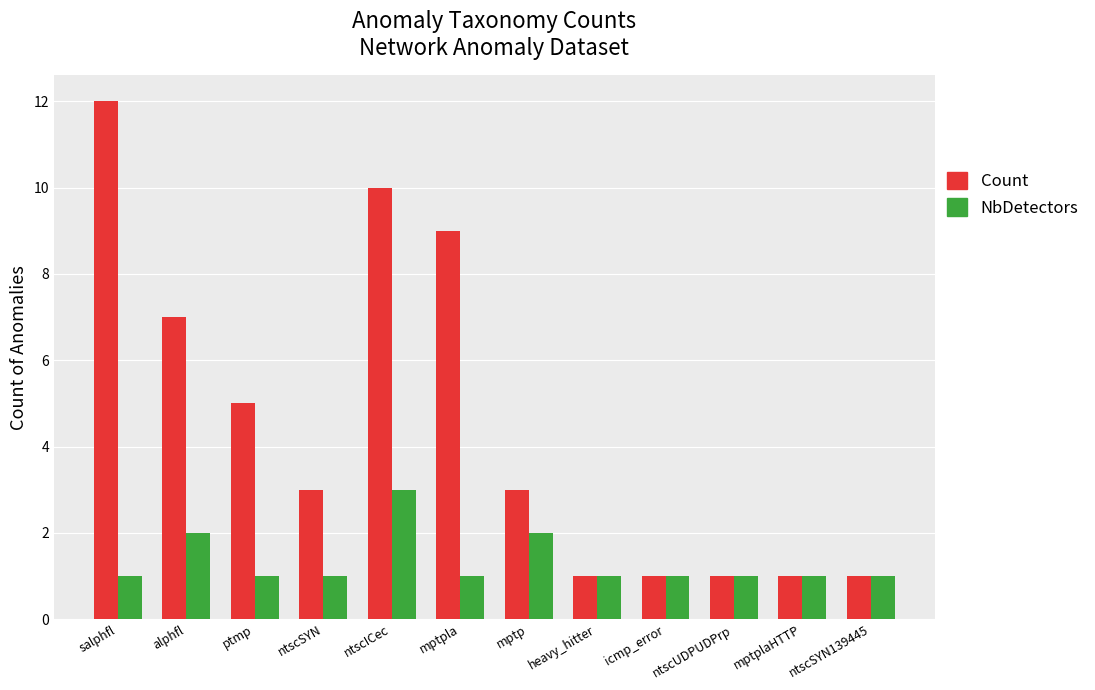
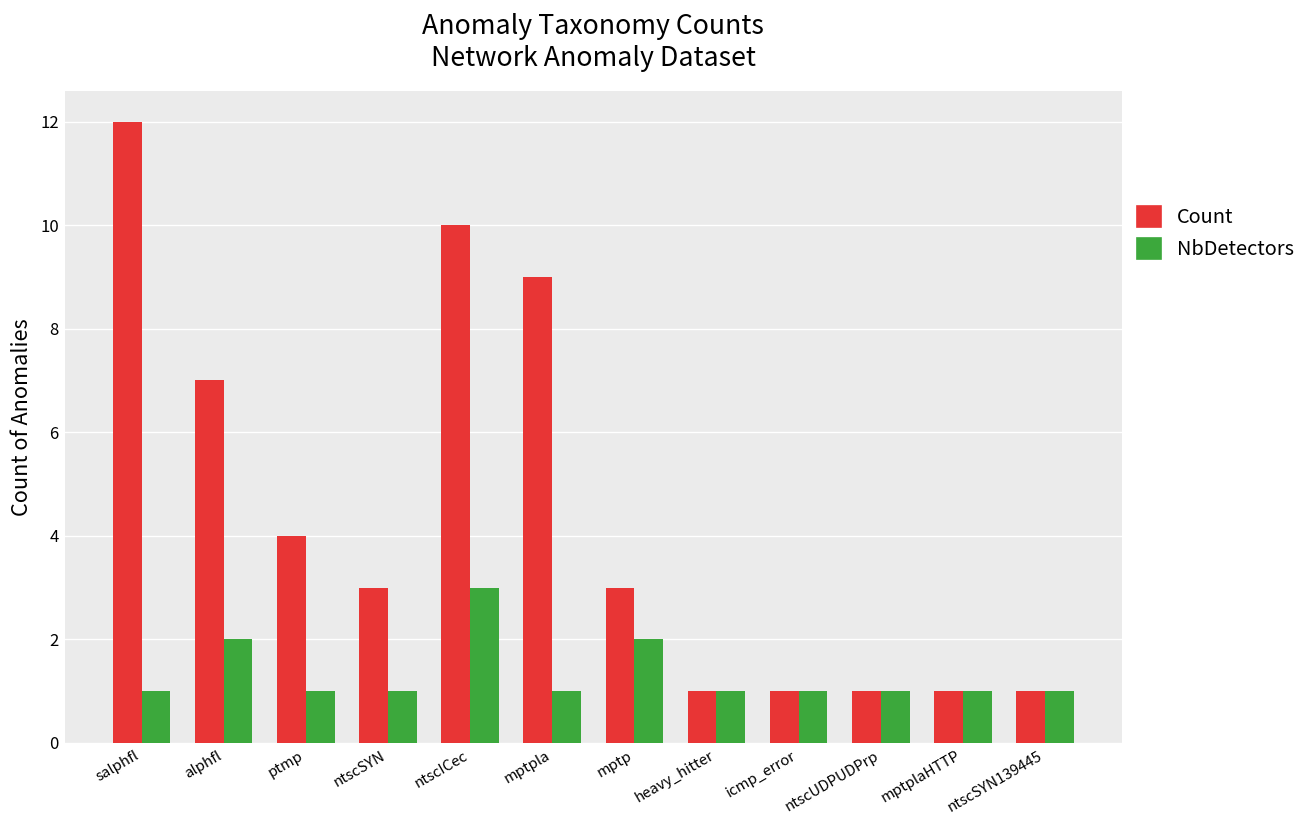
Count, ptmp: 5 -> 4
